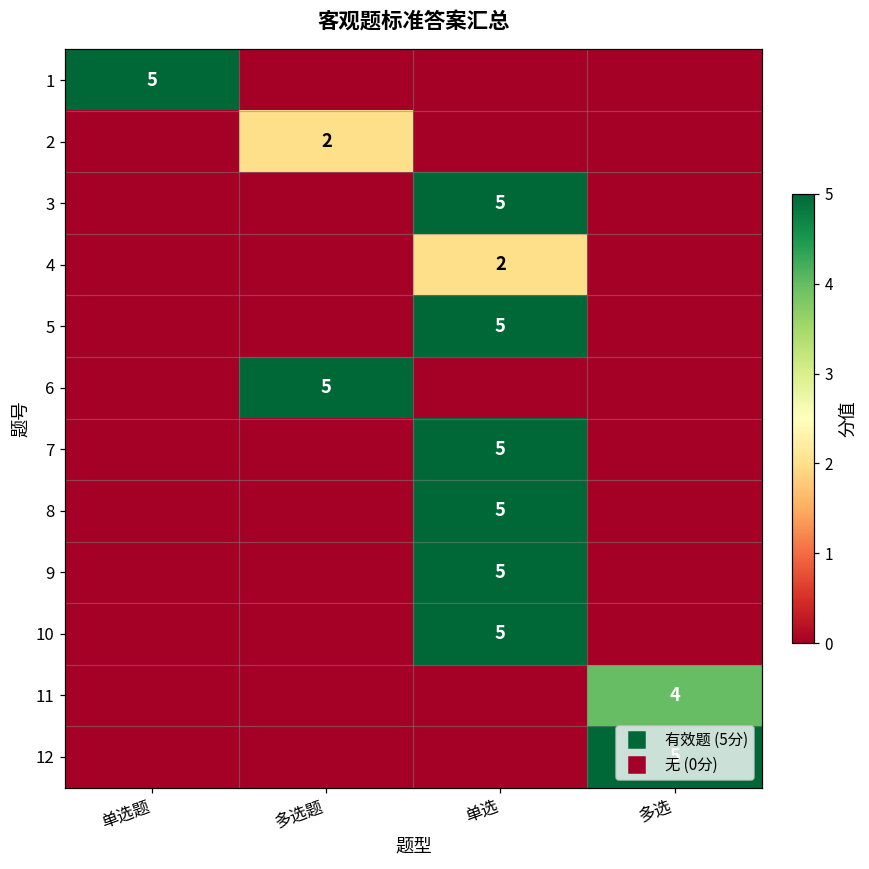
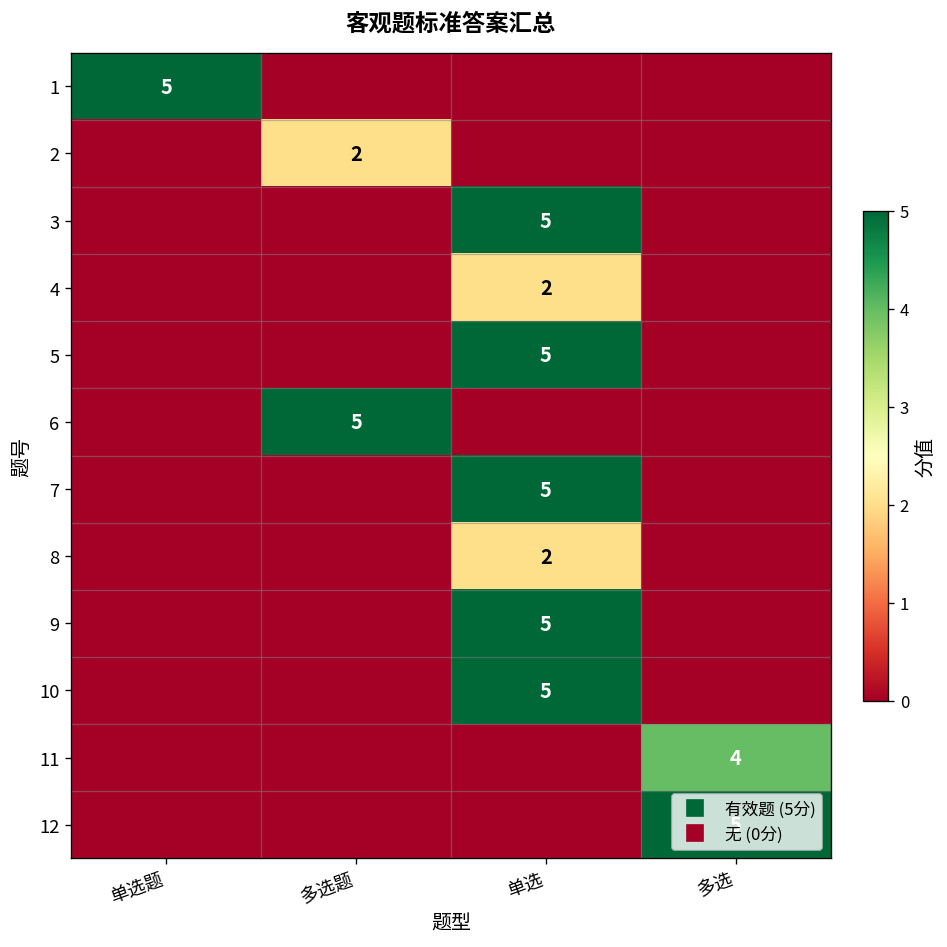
8, 单选: 5 -> 2
